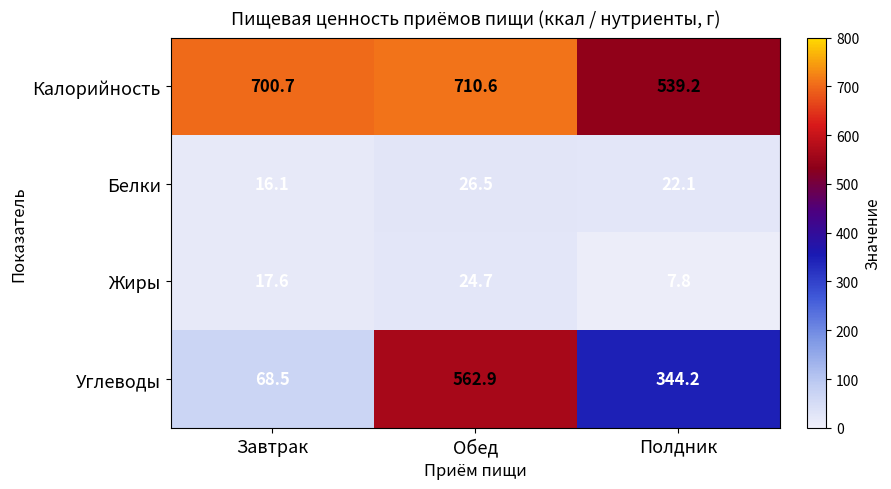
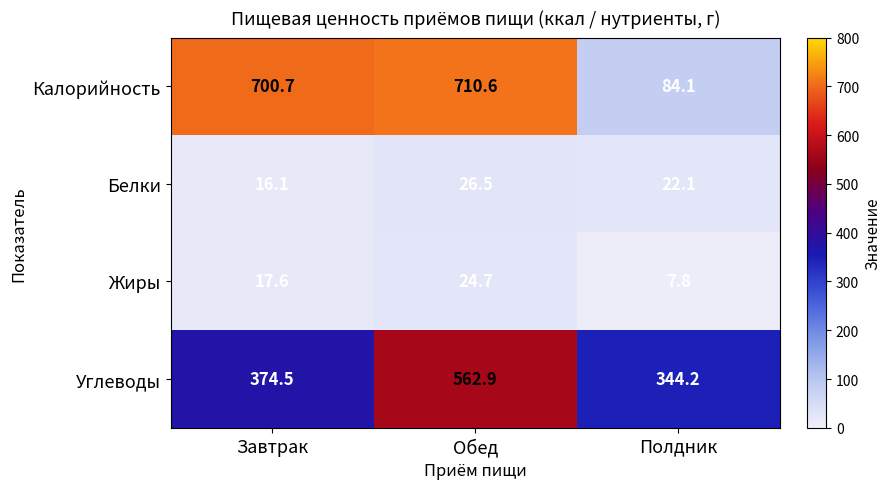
Калорийность, Полдник: 539.2 -> 84.1
Углеводы, Завтрак: 68.5 -> 374.5
